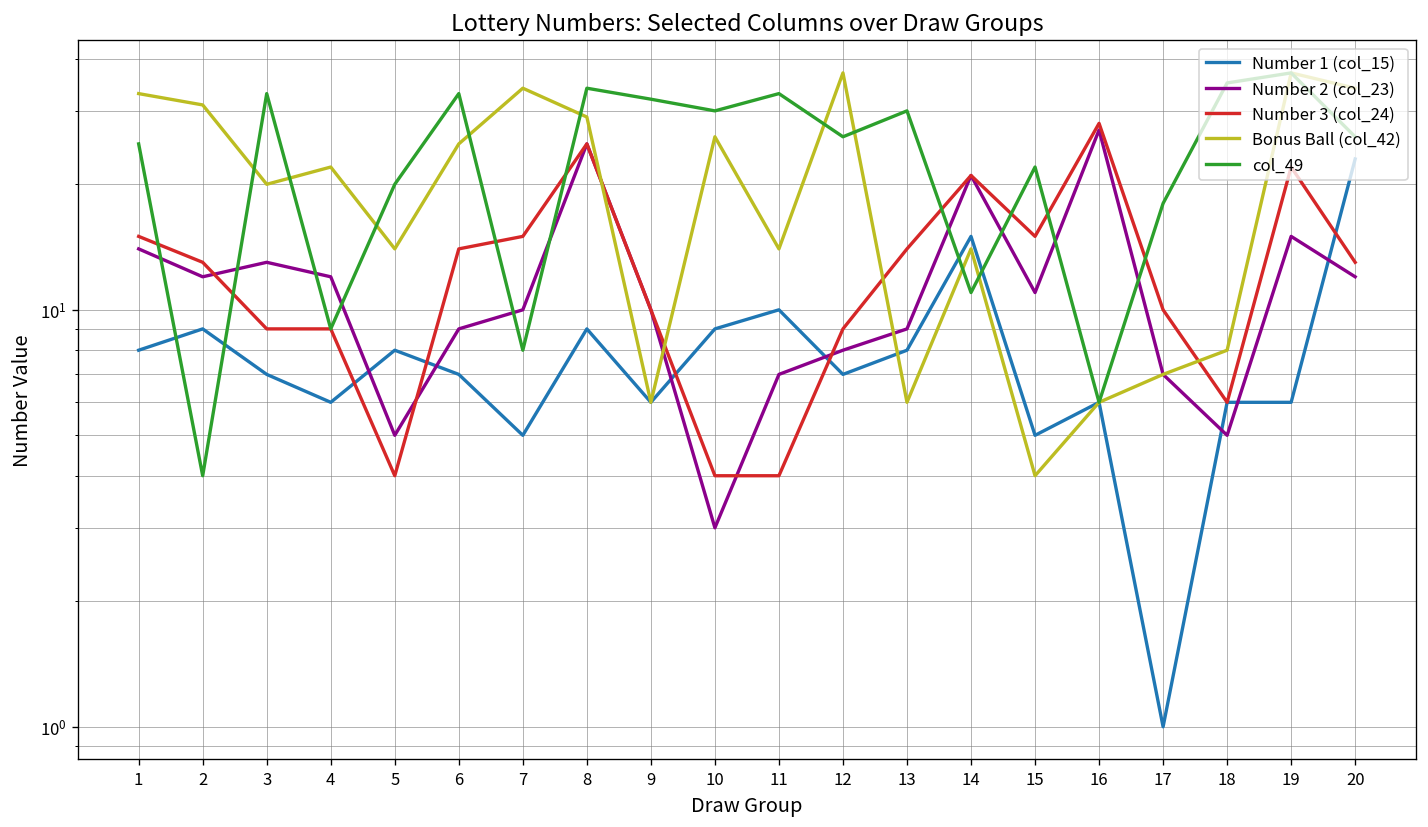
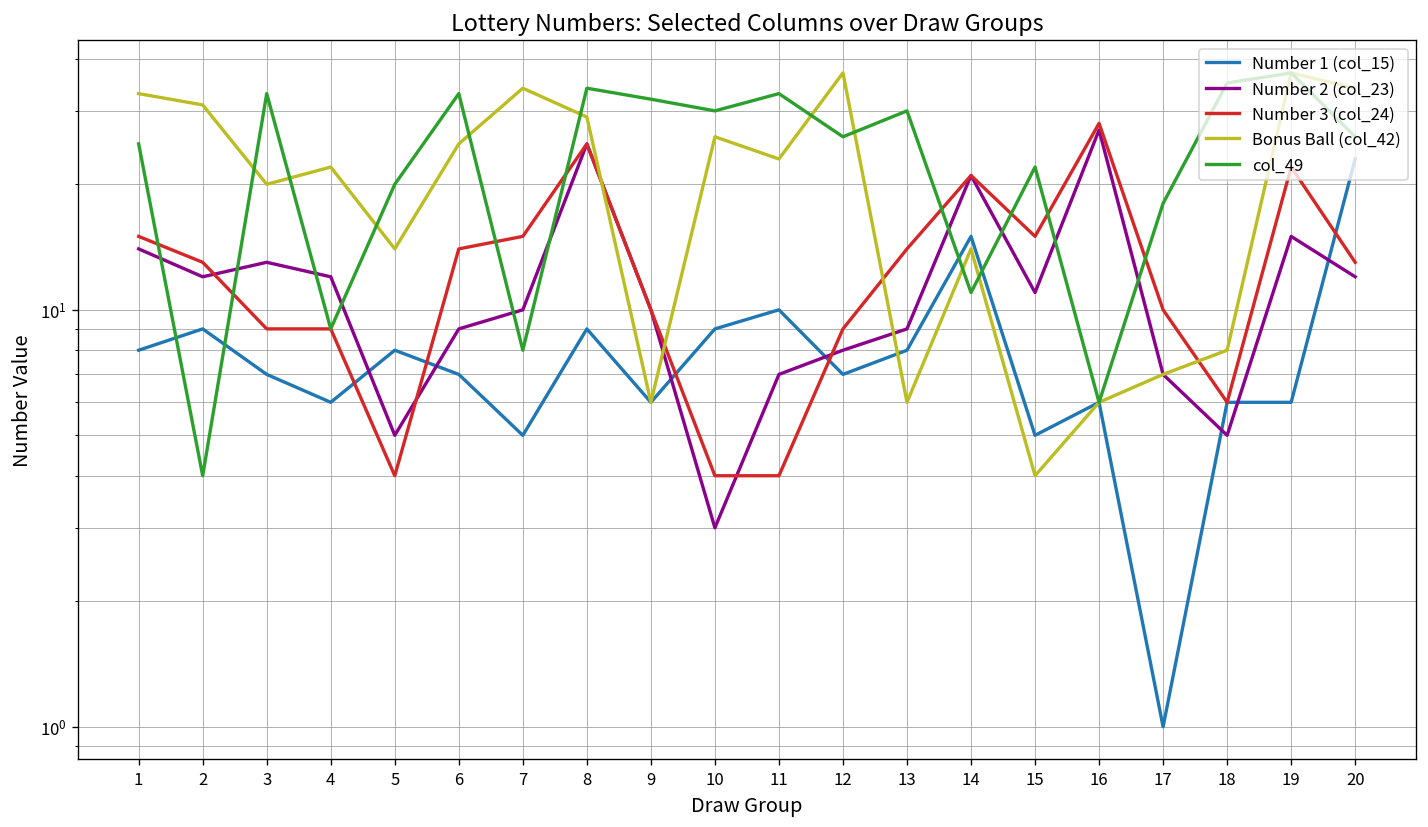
Bonus Ball (col_42), 11: 14 -> 23
